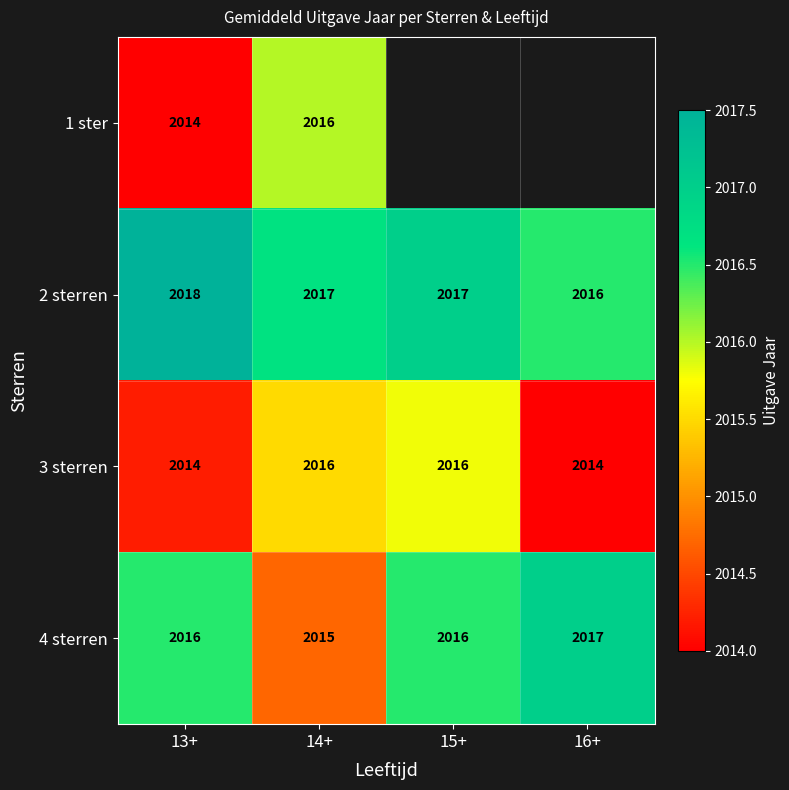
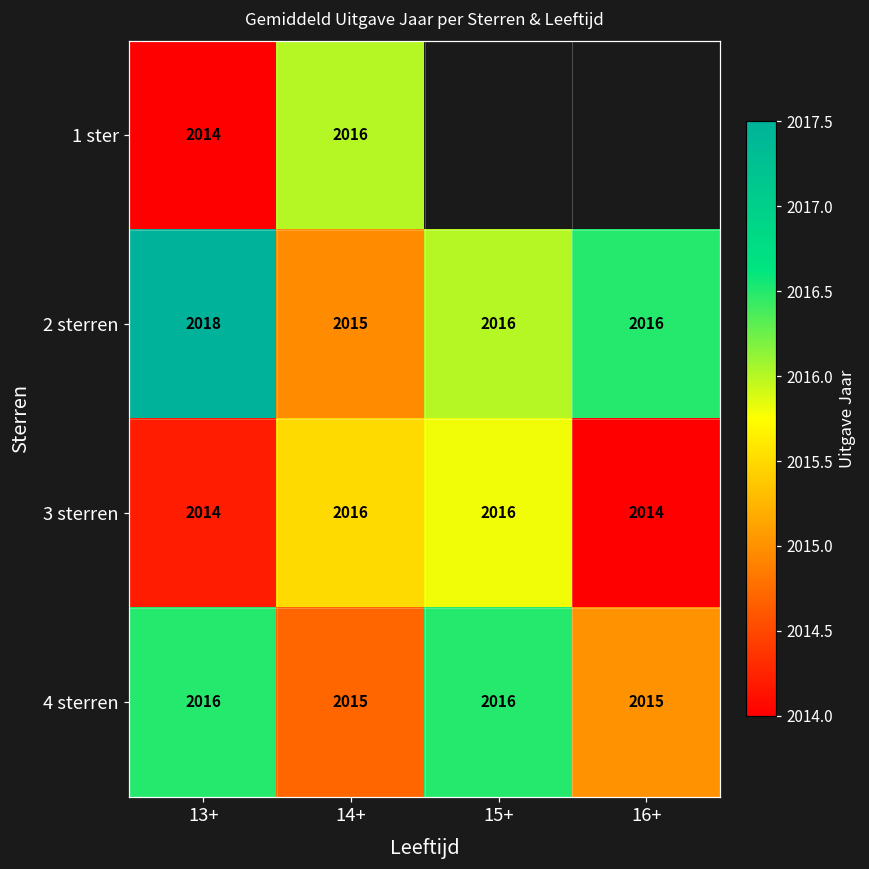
2 sterren, 14+: 2017 -> 2015
2 sterren, 15+: 2017 -> 2016
4 sterren, 16+: 2017 -> 2015
